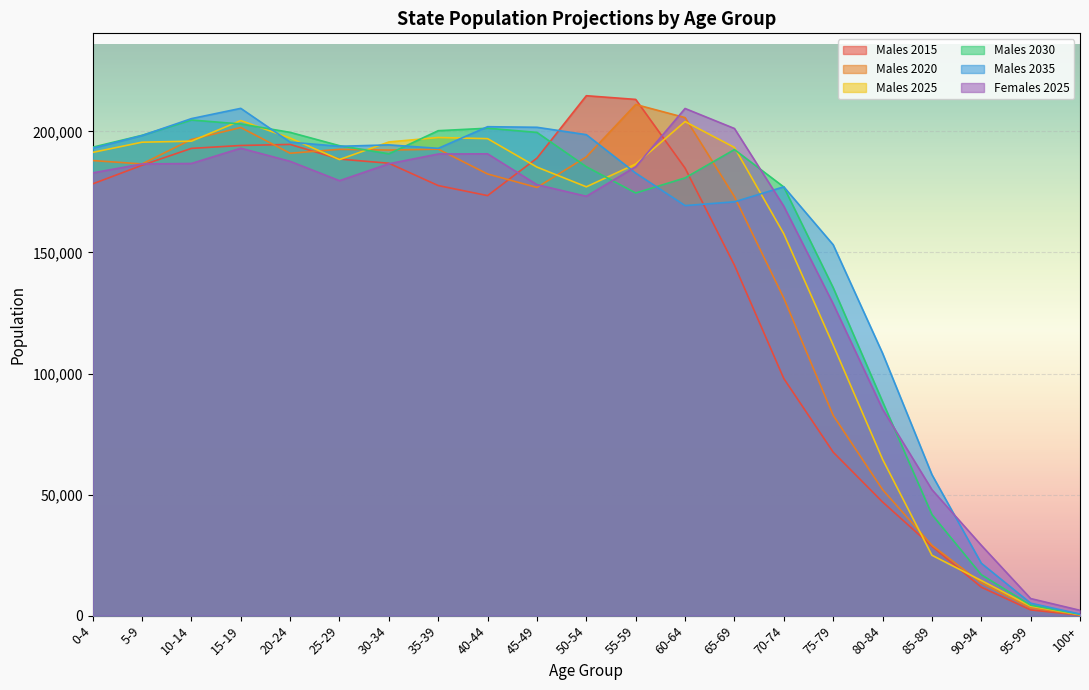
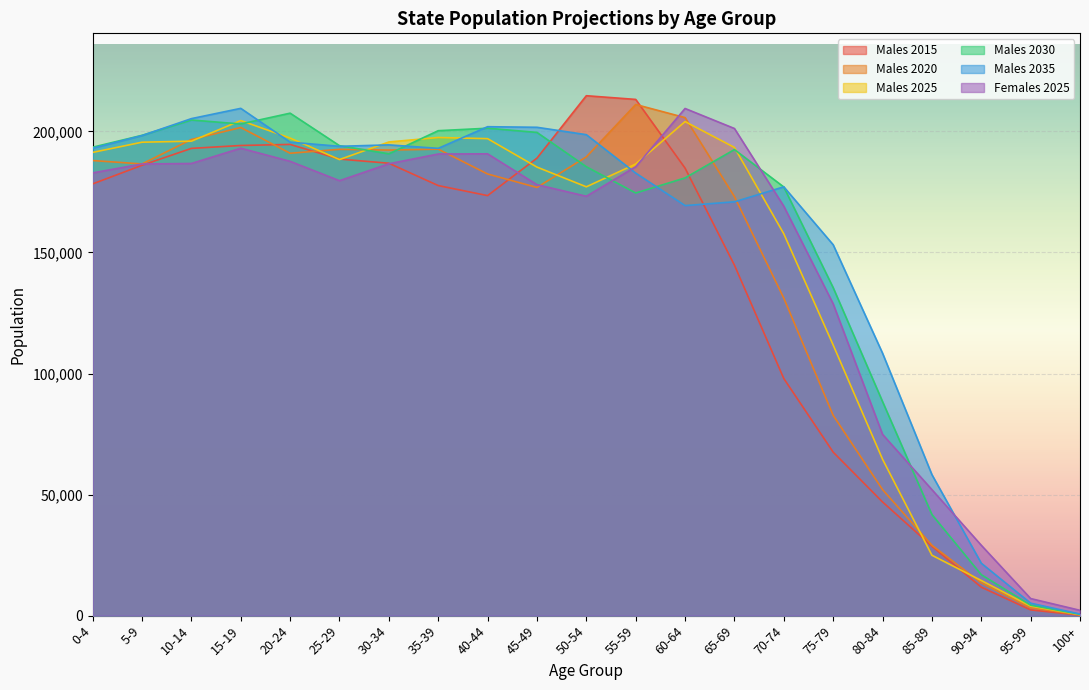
Males 2030, 20-24: 200,000 -> 208,000
Females 2025, 80-84: 85,000 -> 75,000
